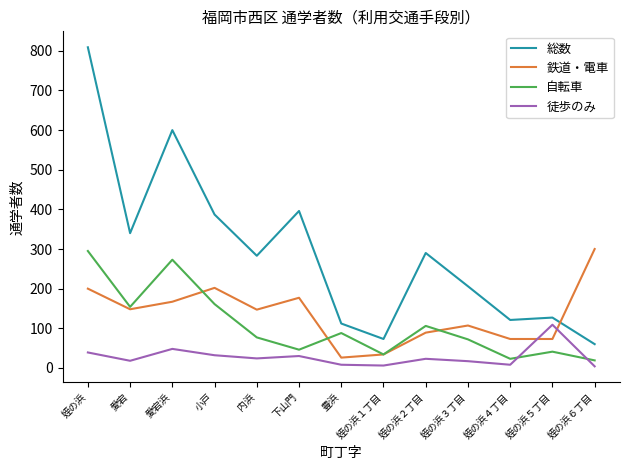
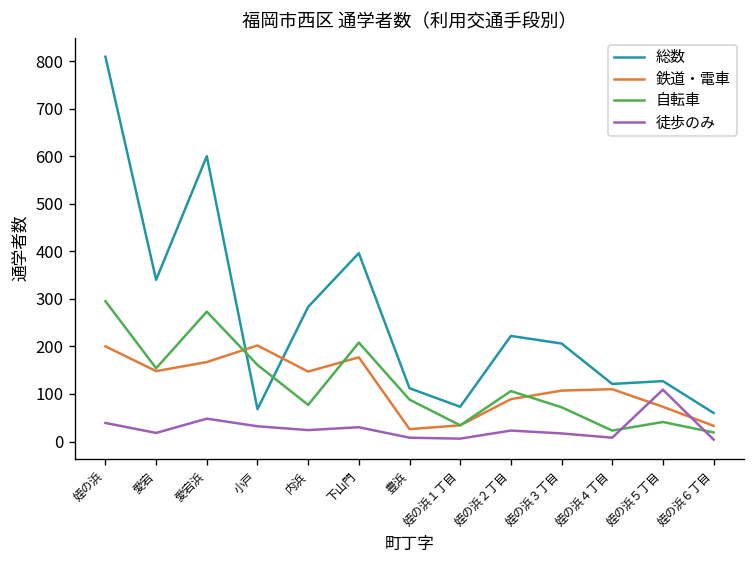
総数, 小戸: 390 -> 70
自転車, 下山門: 50 -> 210
総数, 姪の浜２丁目: 290 -> 220
鉄道・電車, 姪の浜４丁目: 70 -> 110
鉄道・電車, 姪の浜６丁目: 300 -> 30
